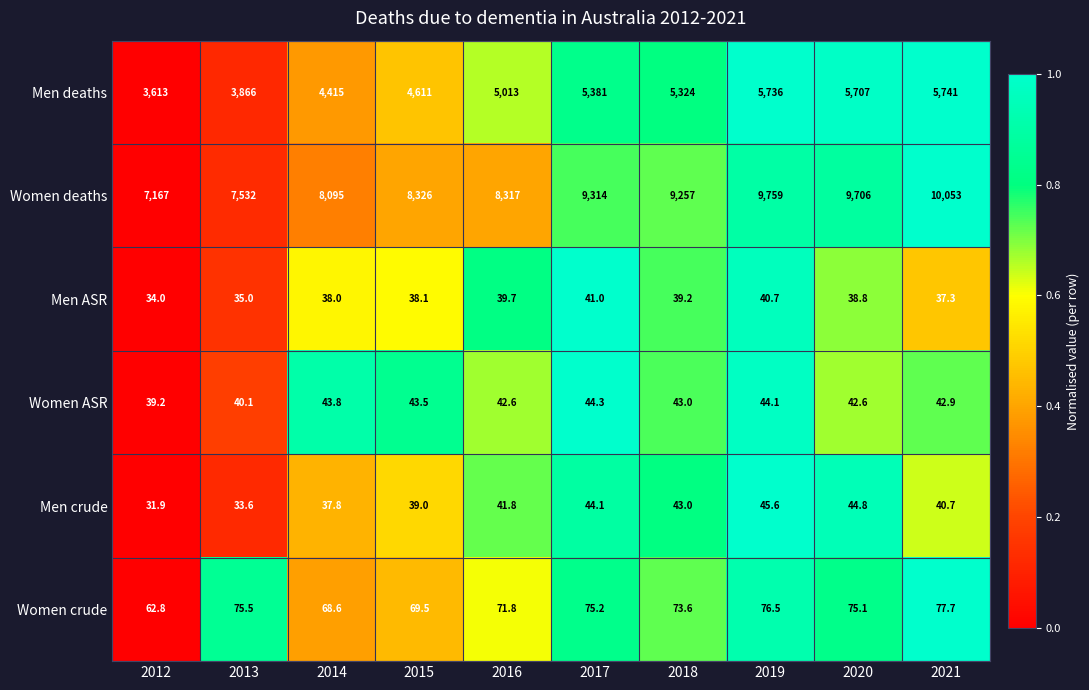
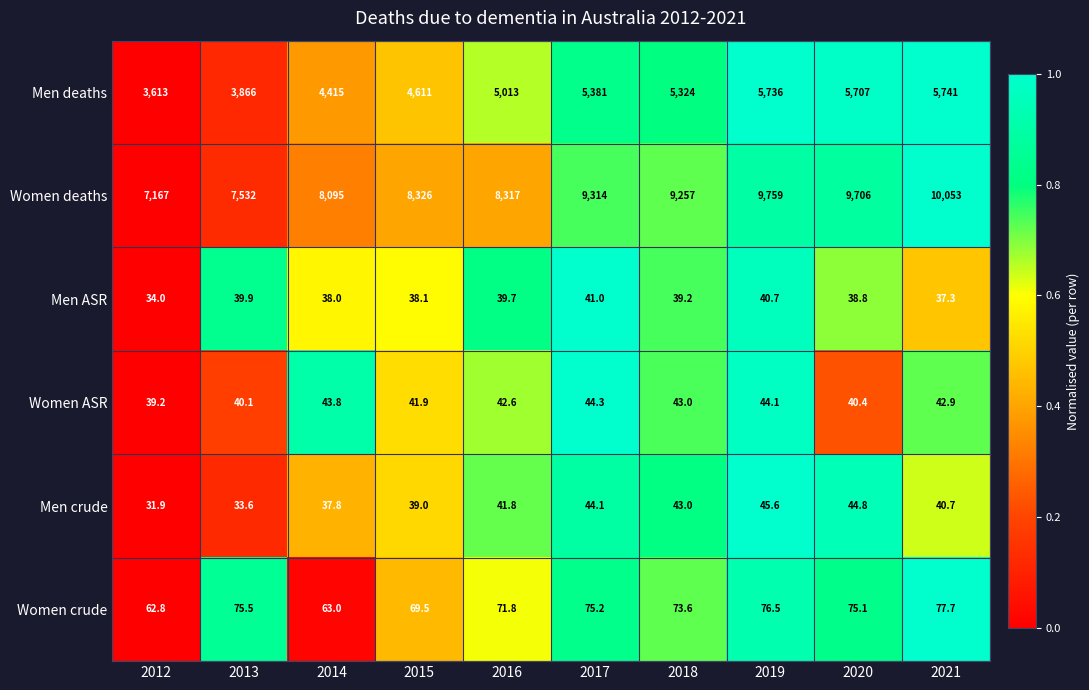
Men ASR, 2013: 35.0 -> 39.9
Women ASR, 2015: 43.5 -> 41.9
Women ASR, 2020: 42.6 -> 40.4
Women crude, 2014: 68.6 -> 63.0
